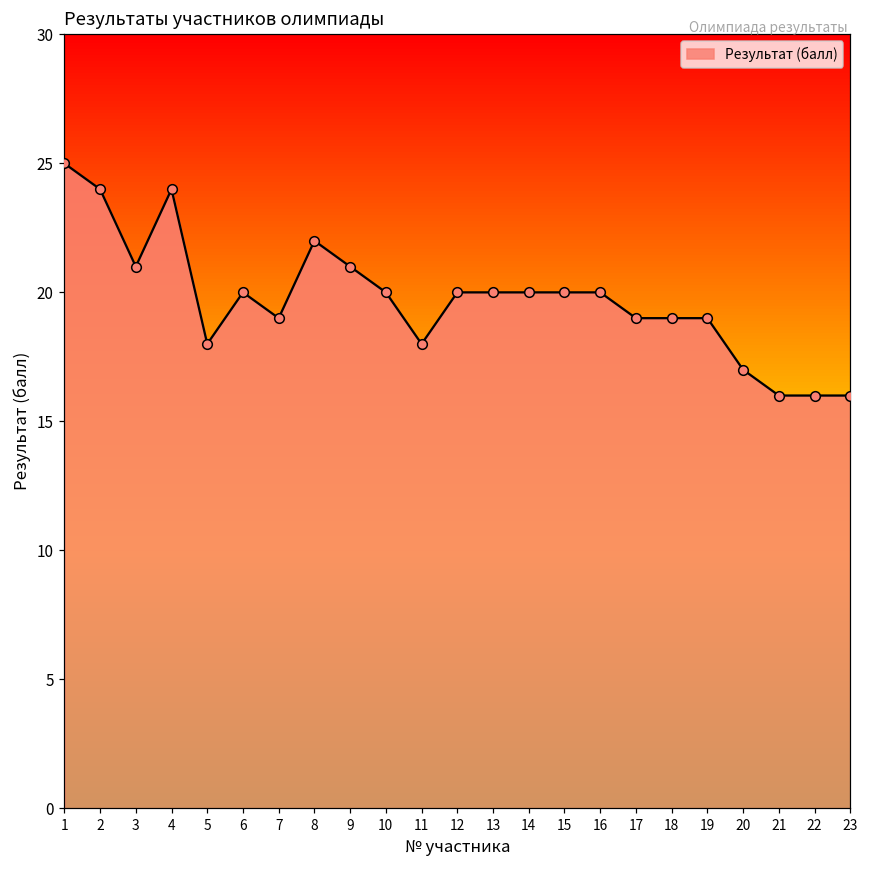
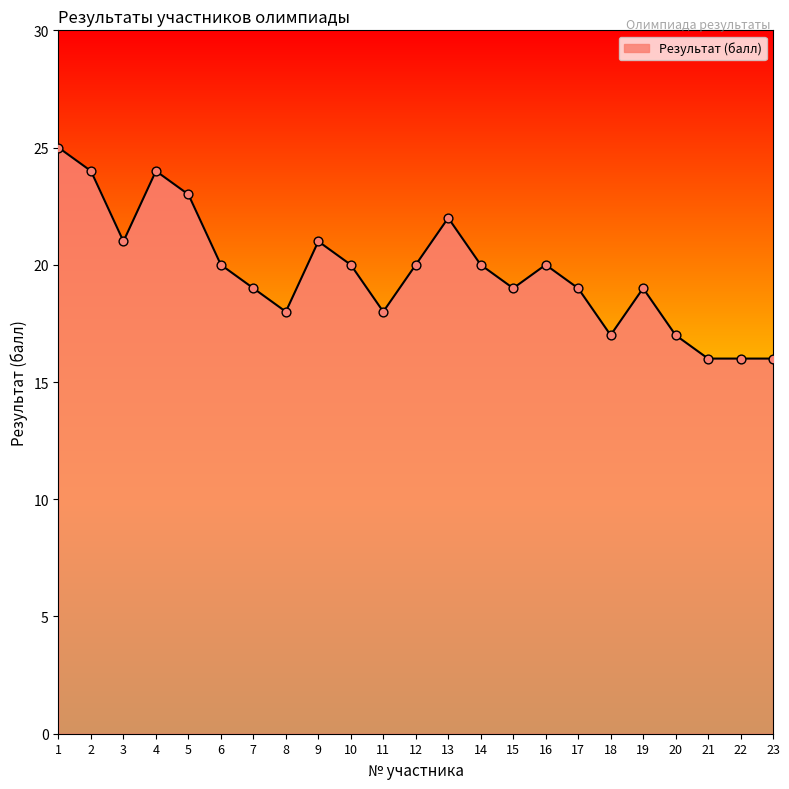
5: 18 -> 23
8: 22 -> 18
13: 20 -> 22
15: 20 -> 19
18: 19 -> 17
